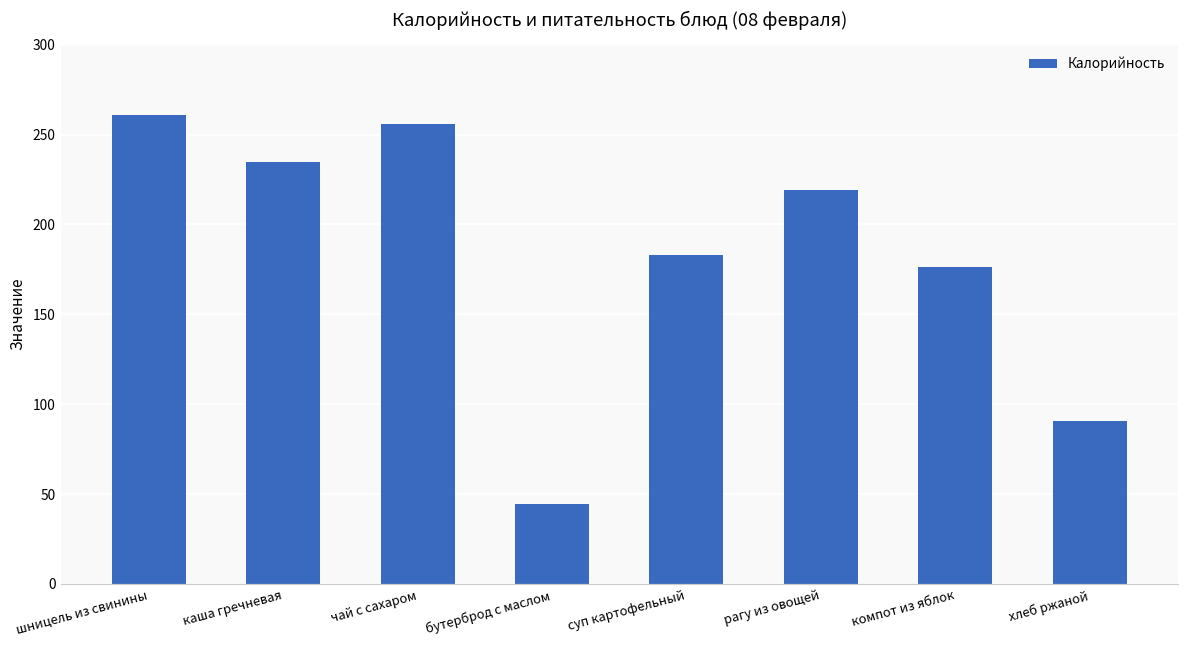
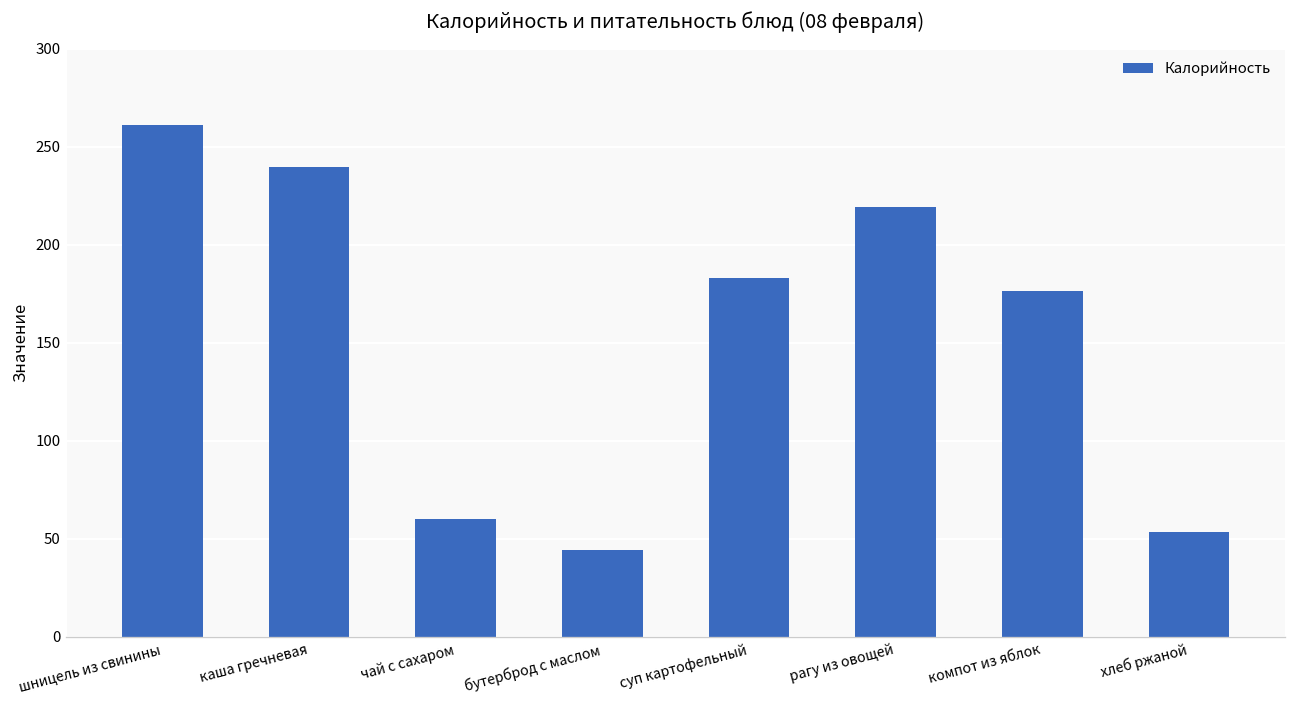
каша гречневая: 235 -> 240
чай с сахаром: 256 -> 60
хлеб ржаной: 91 -> 54
